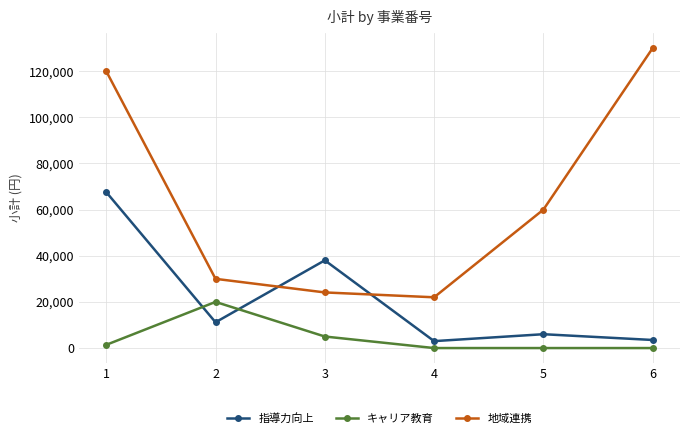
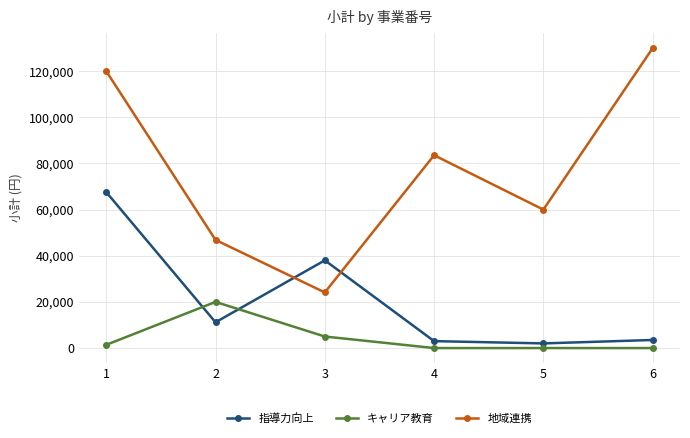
地域連携, 2: 30,000 -> 47,000
地域連携, 4: 22,000 -> 84,000
指導力向上, 5: 6,000 -> 2,000
